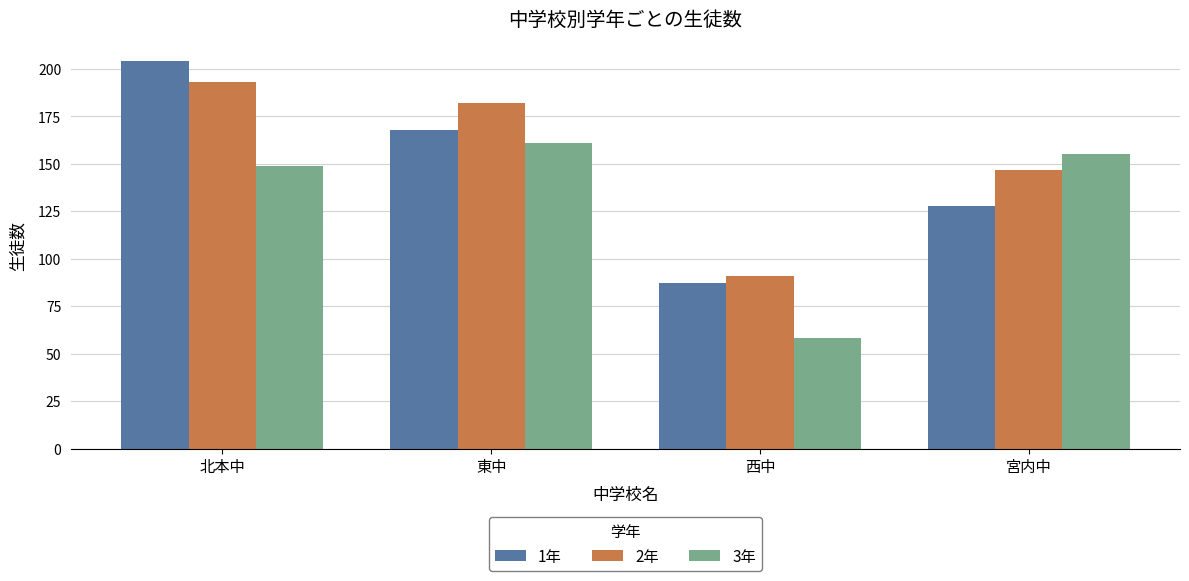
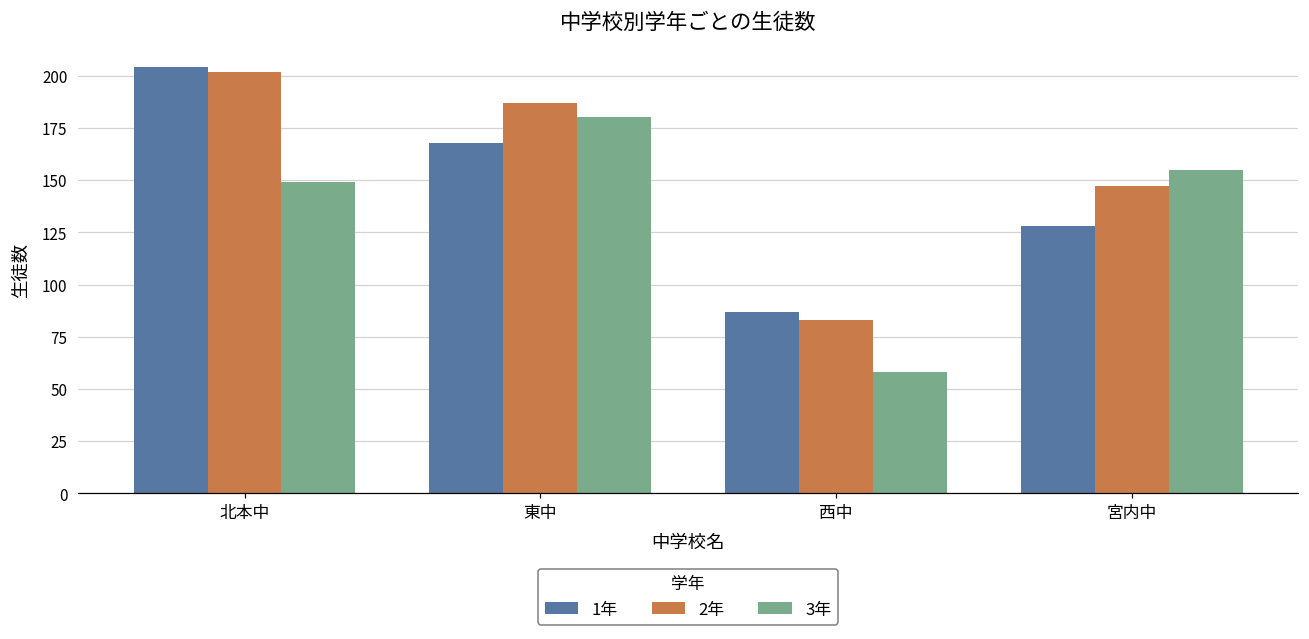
2年, 北本中: 193 -> 202
2年, 東中: 182 -> 187
3年, 東中: 161 -> 180
2年, 西中: 91 -> 83
